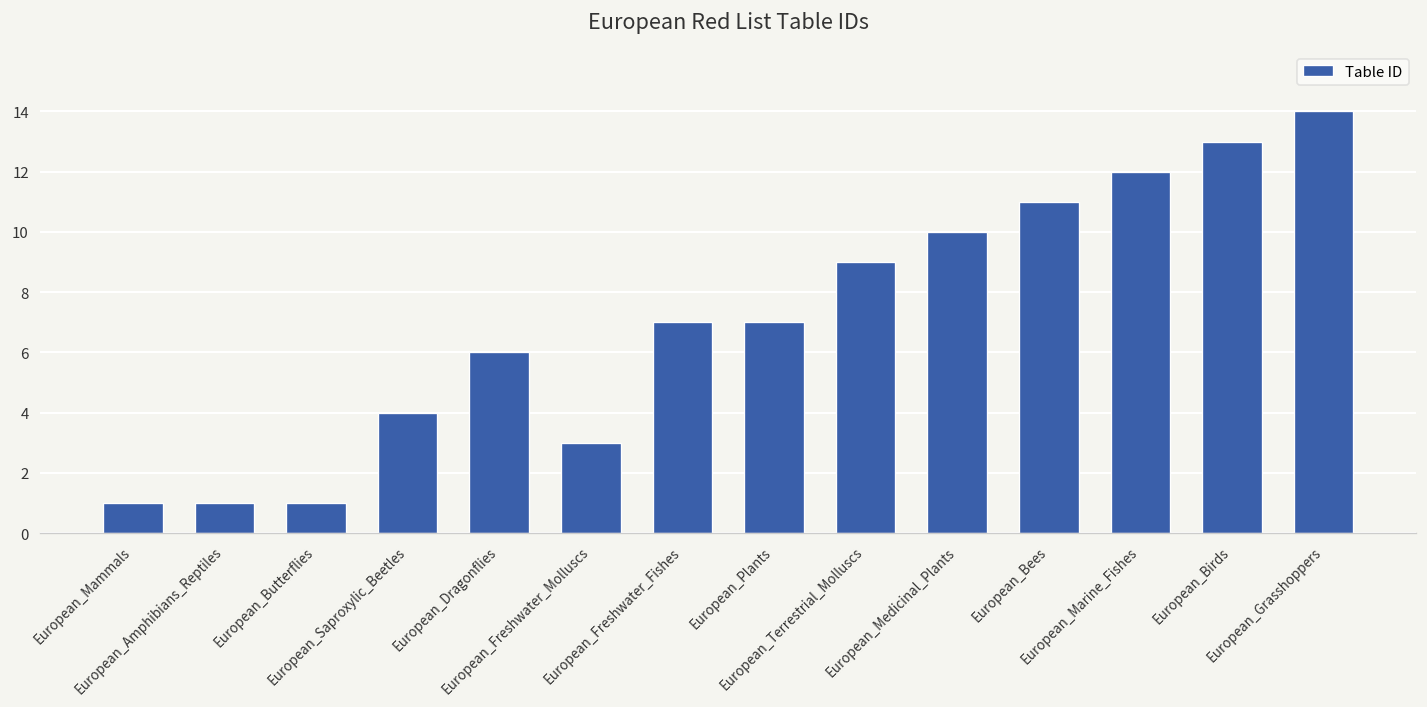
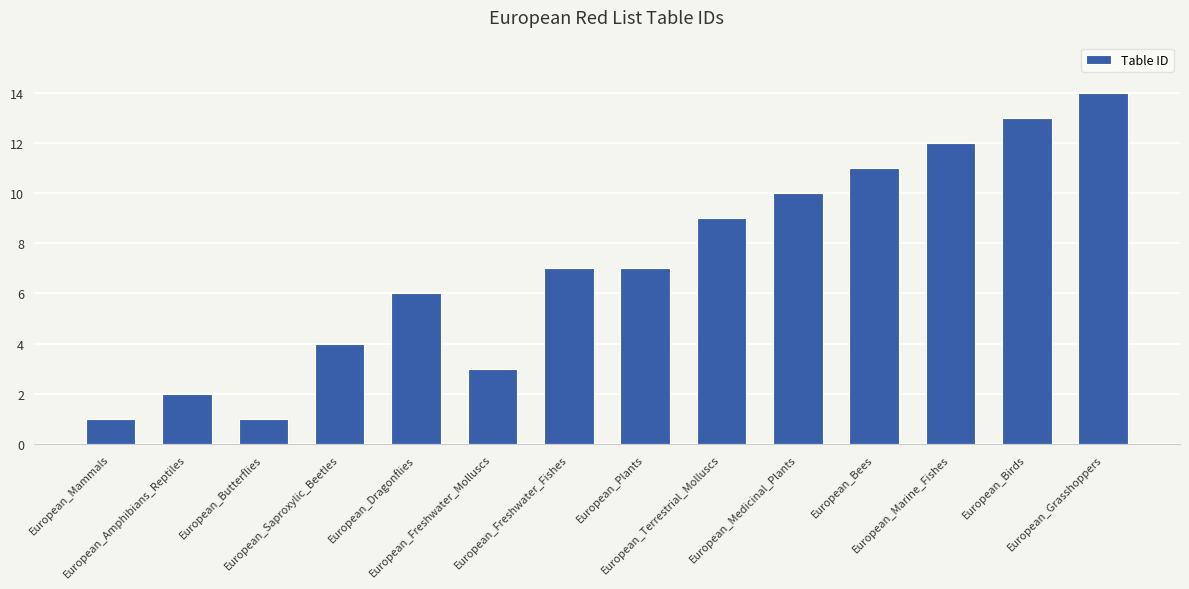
European_Amphibians_Reptiles: 1 -> 2
